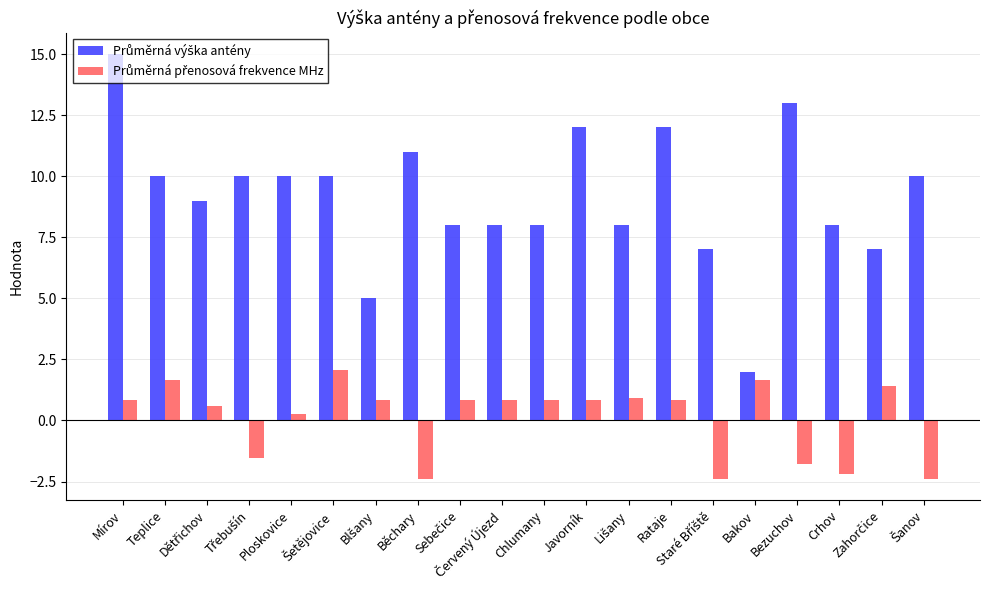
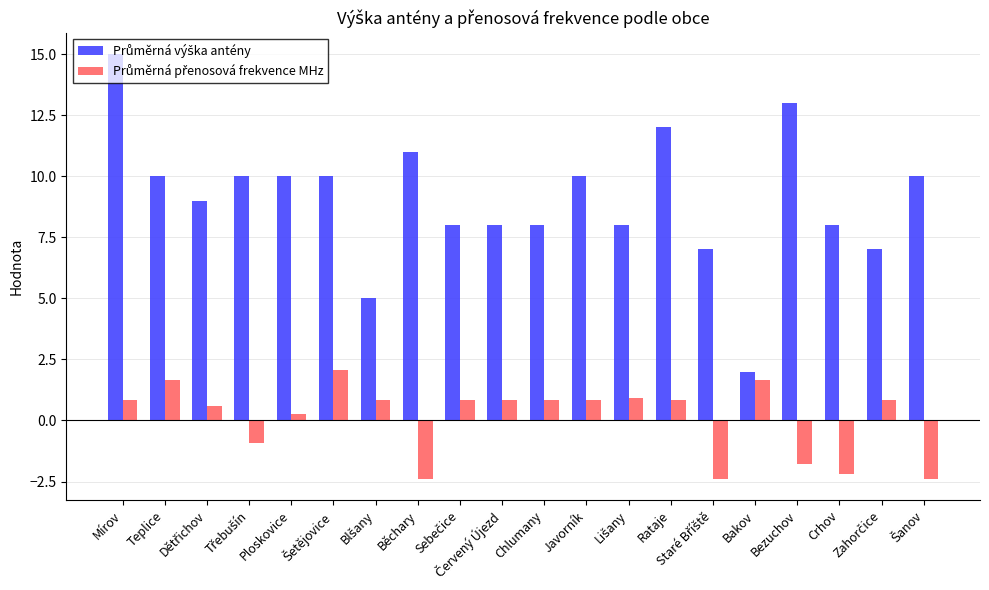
Průměrná přenosová frekvence MHz, Třebušín: -1.5 -> -0.9
Průměrná výška antény, Javorník: 12 -> 10
Průměrná přenosová frekvence MHz, Zahorčice: 1.4 -> 0.8
